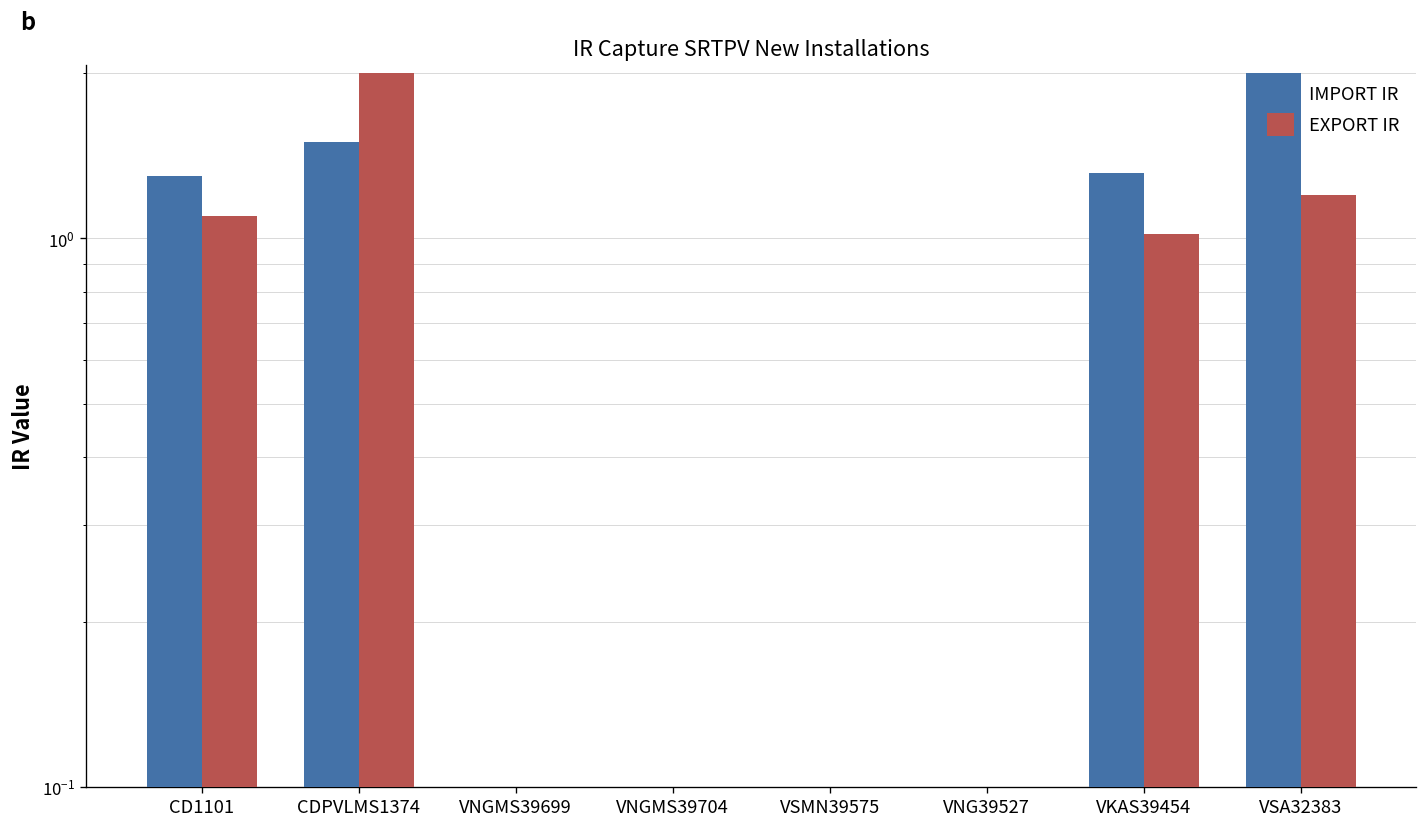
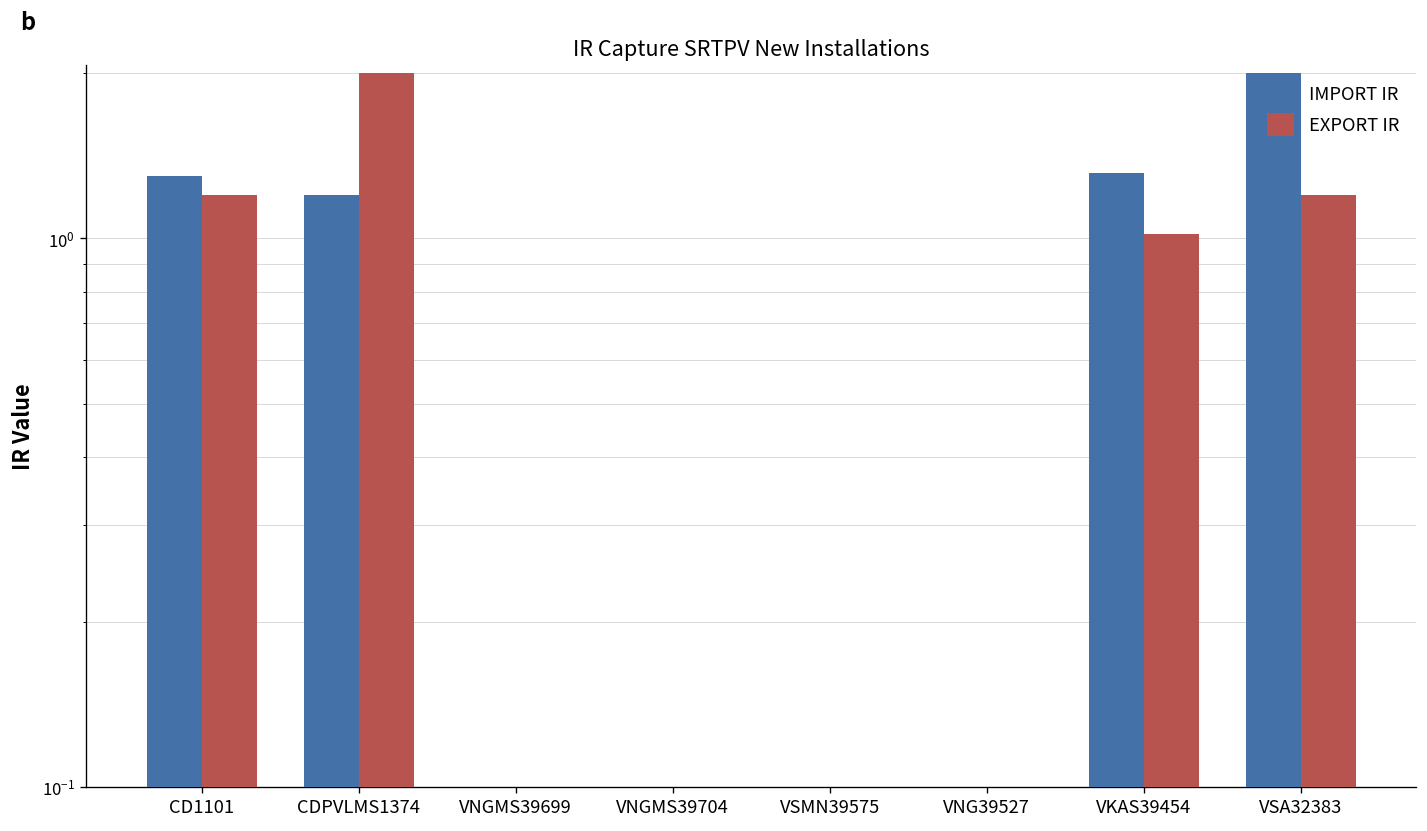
EXPORT IR, CD1101: 1.1 -> 1.2
IMPORT IR, CDPVLMS1374: 1.5 -> 1.2
